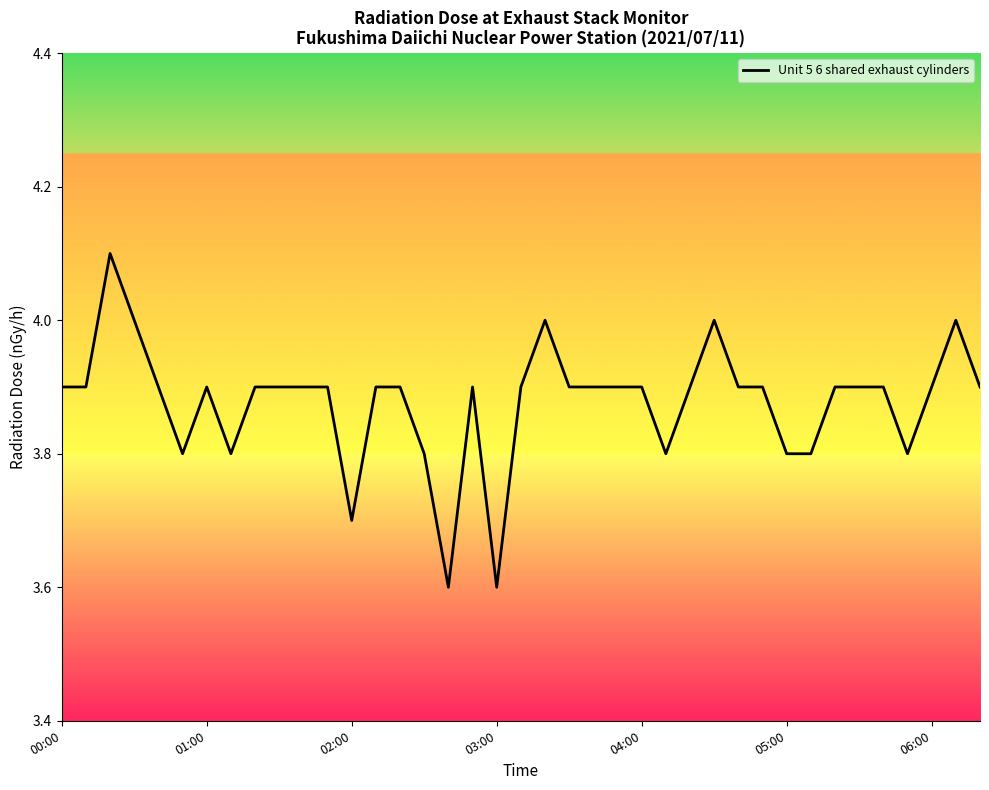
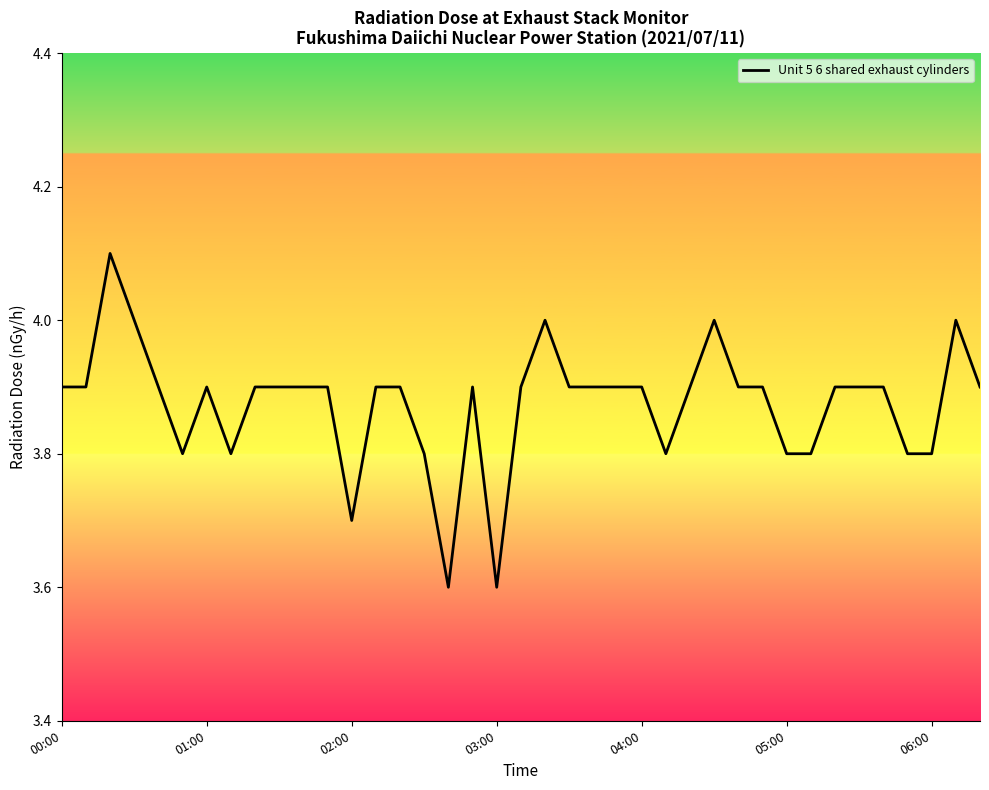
06:00: 3.9 -> 3.8
